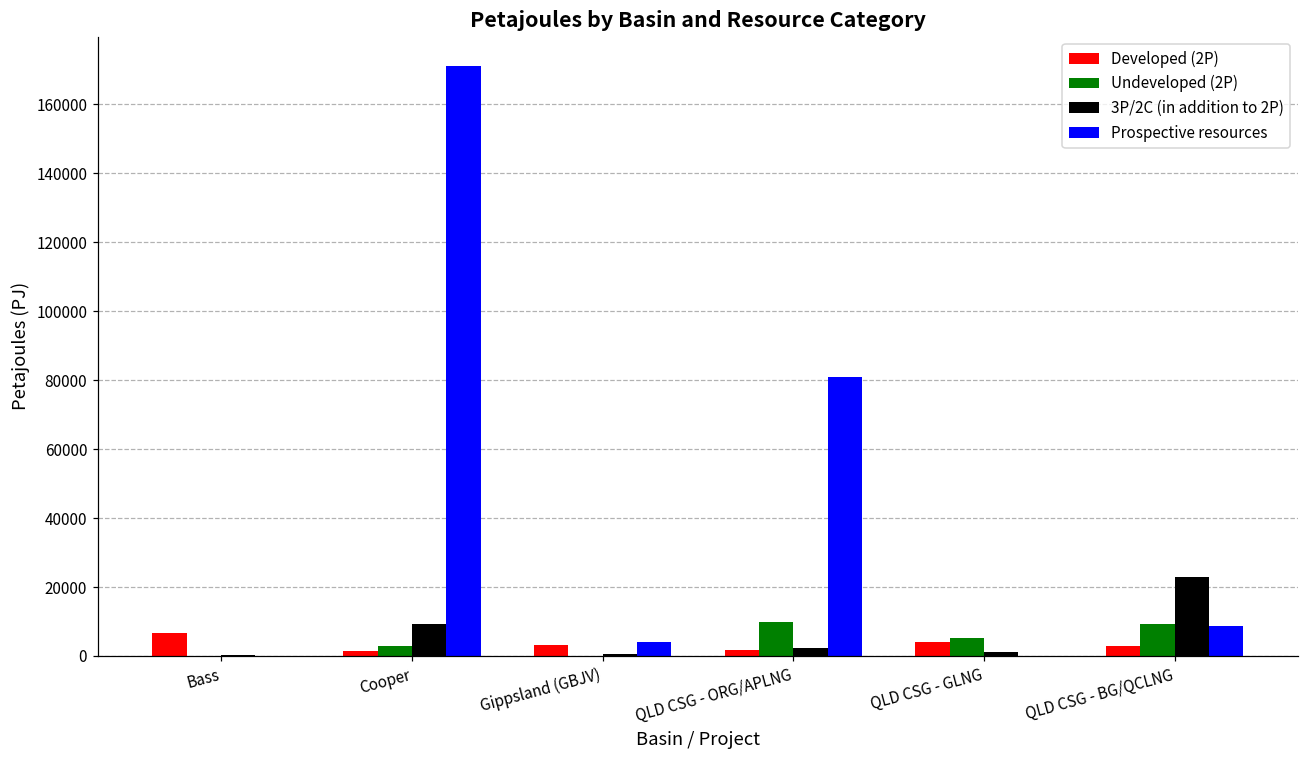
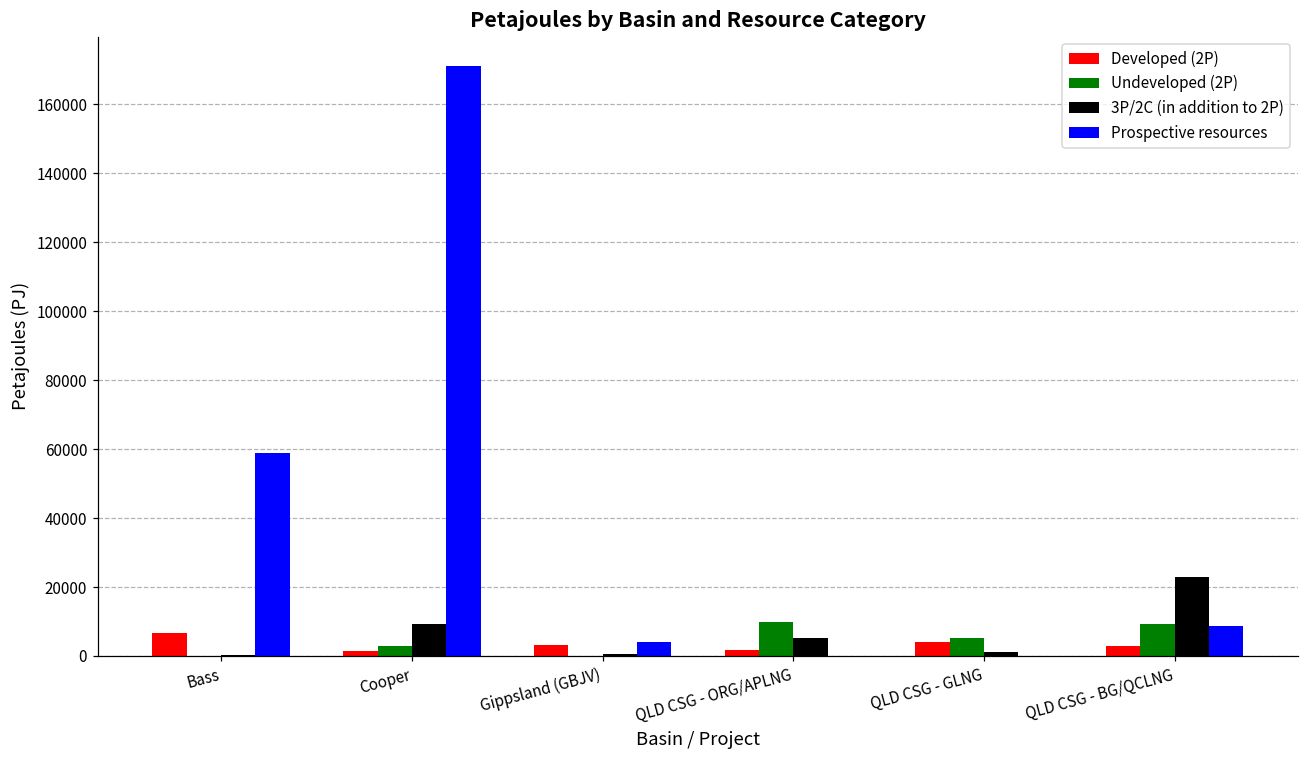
Prospective resources, Bass: 0 -> 59000
3P/2C (in addition to 2P), QLD CSG - ORG/APLNG: 2000 -> 5000
Prospective resources, QLD CSG - ORG/APLNG: 81000 -> 0
